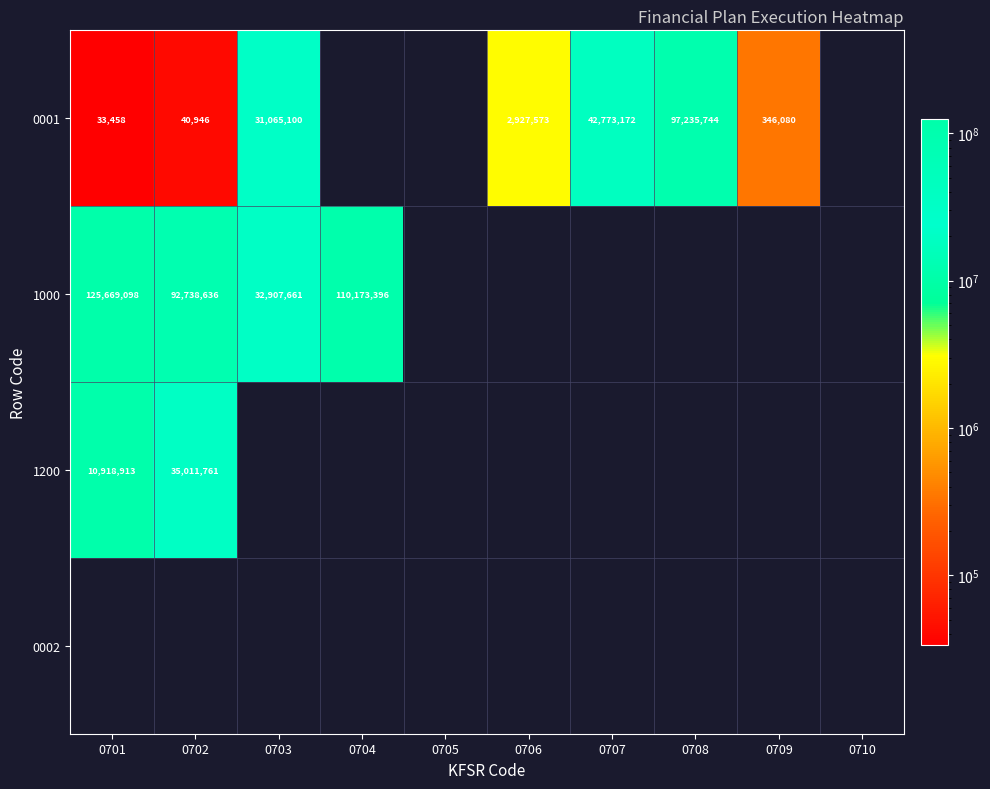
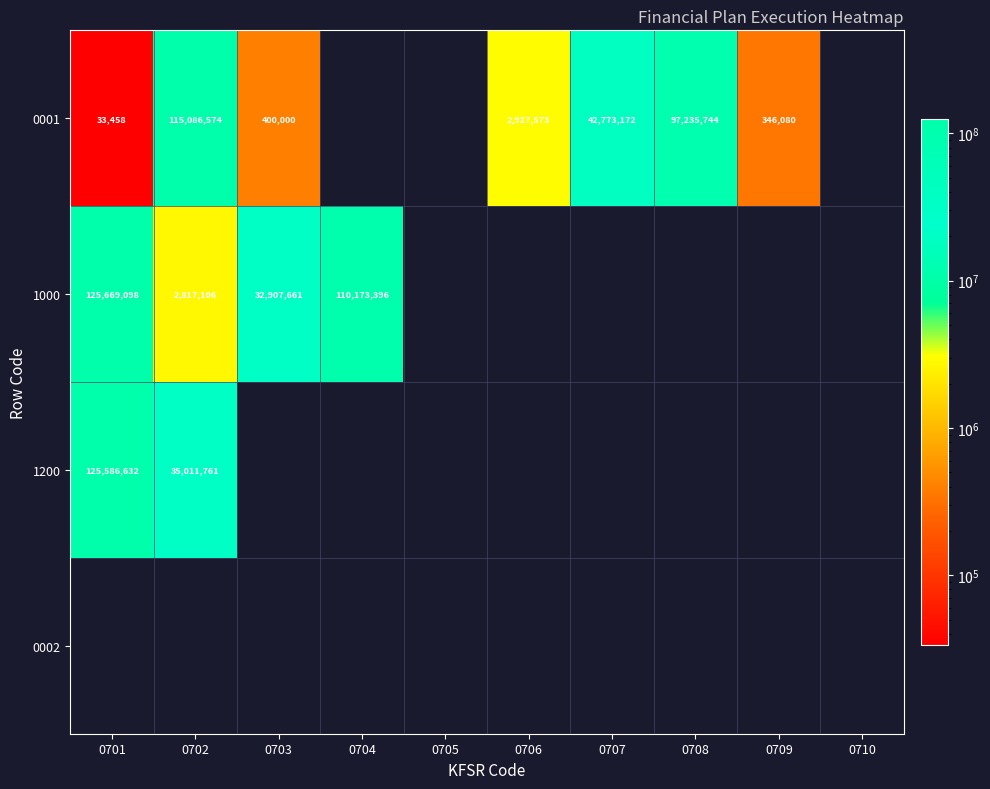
0001, 0702: 40,946 -> 115,086,574
0001, 0703: 31,065,100 -> 400,000
1000, 0702: 92,738,636 -> 2,817,106
1200, 0701: 10,918,913 -> 125,586,632
